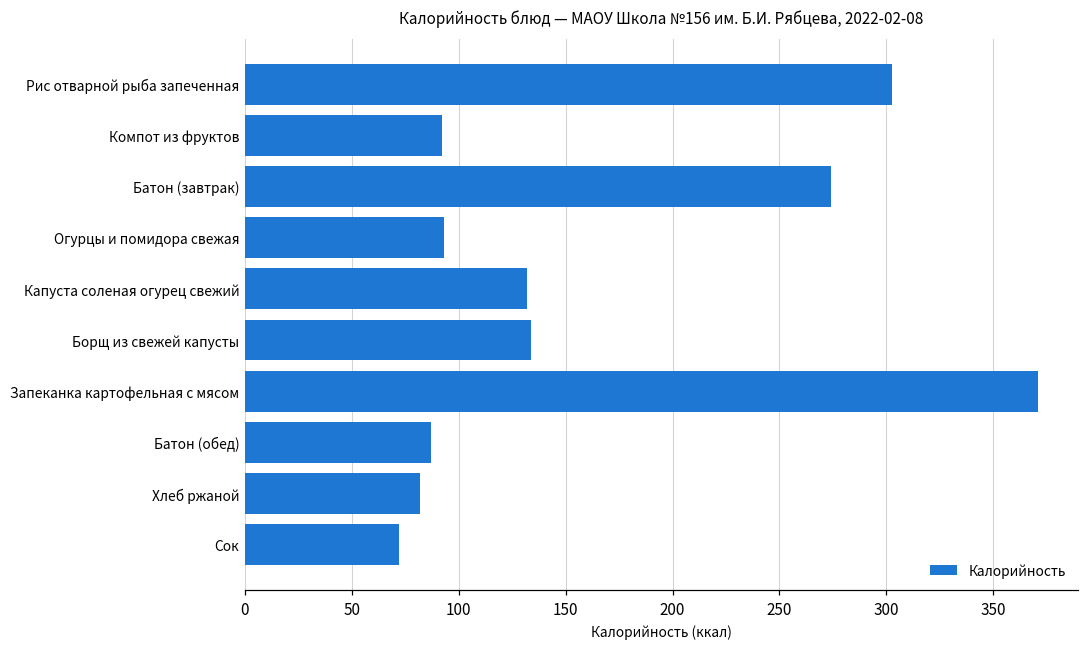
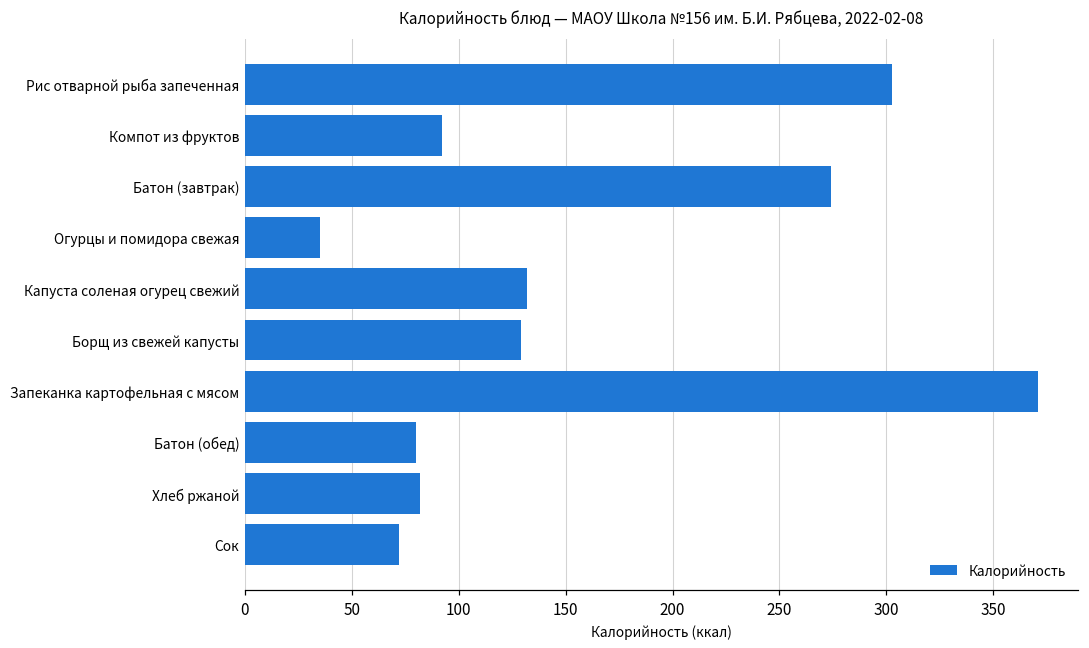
Огурцы и помидора свежая: 93 -> 35
Борщ из свежей капусты: 134 -> 129
Батон (обед): 87 -> 80
